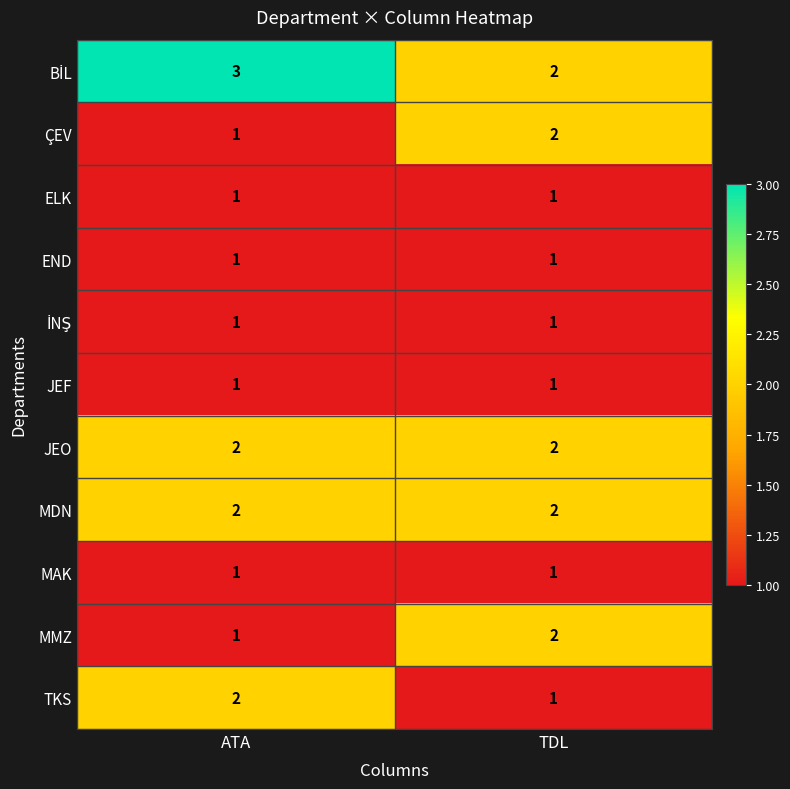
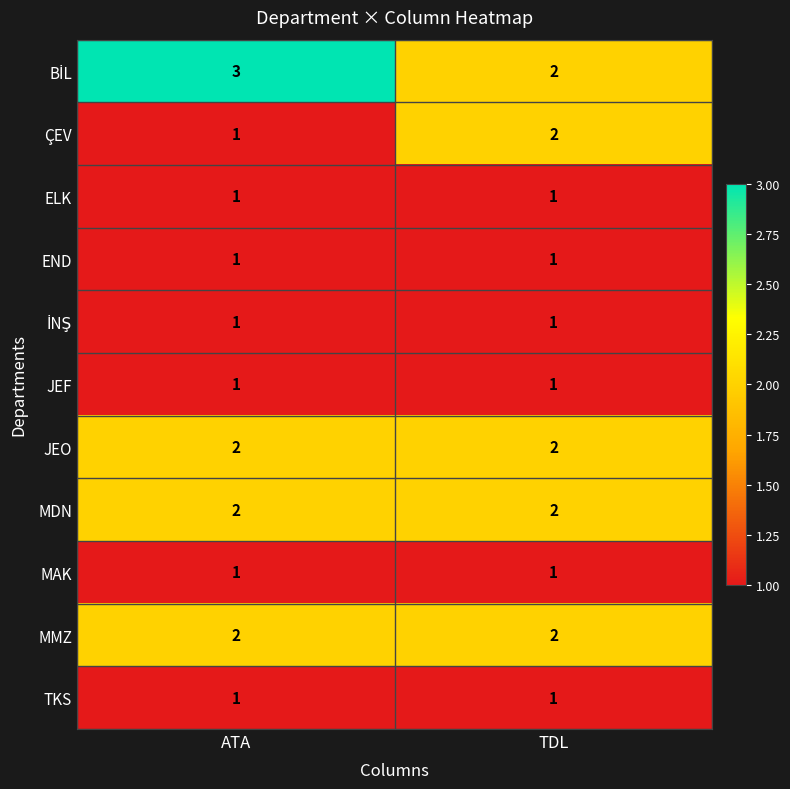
MMZ, ATA: 1 -> 2
TKS, ATA: 2 -> 1
